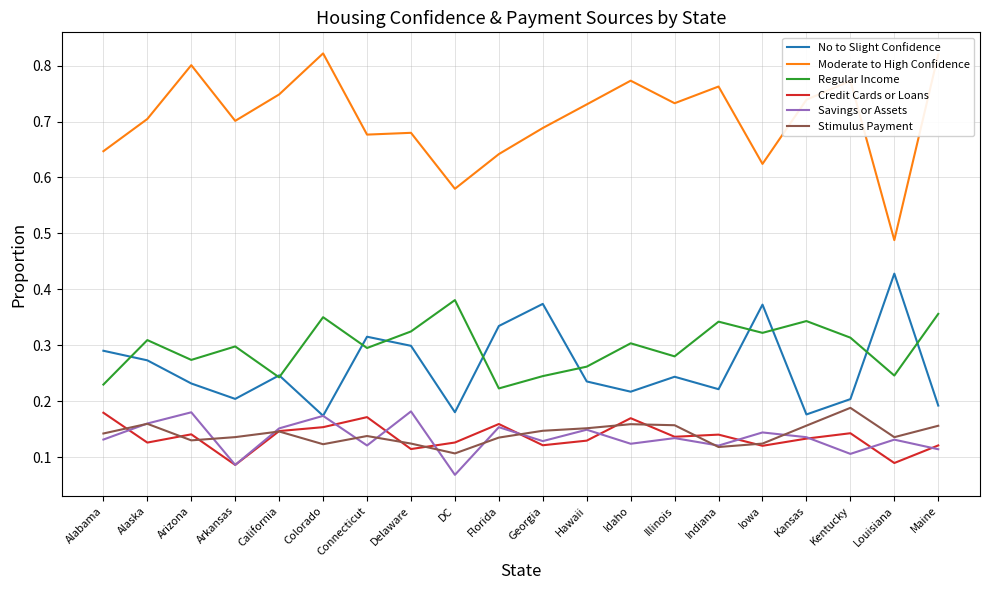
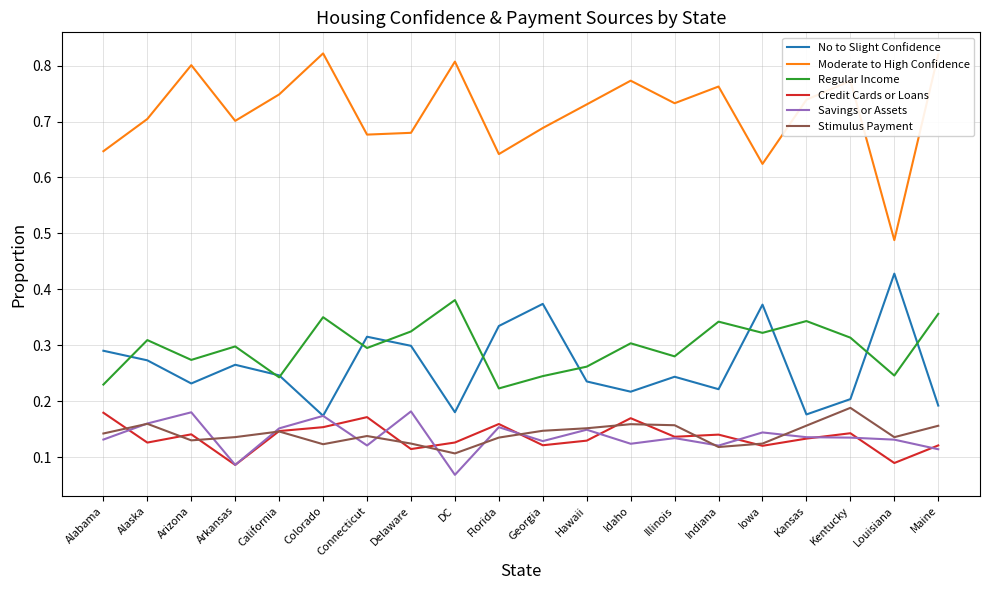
No to Slight Confidence, Arkansas: 0.20 -> 0.27
Moderate to High Confidence, DC: 0.58 -> 0.81
Savings or Assets, Kentucky: 0.11 -> 0.13
